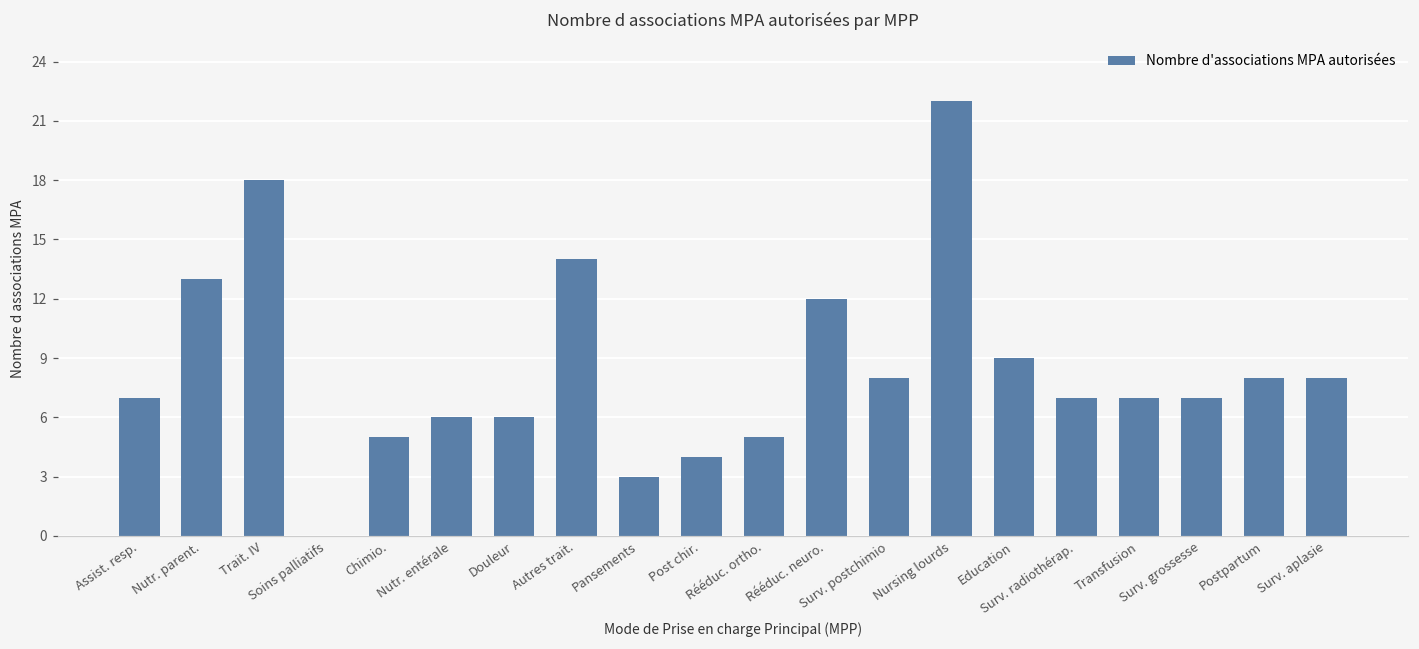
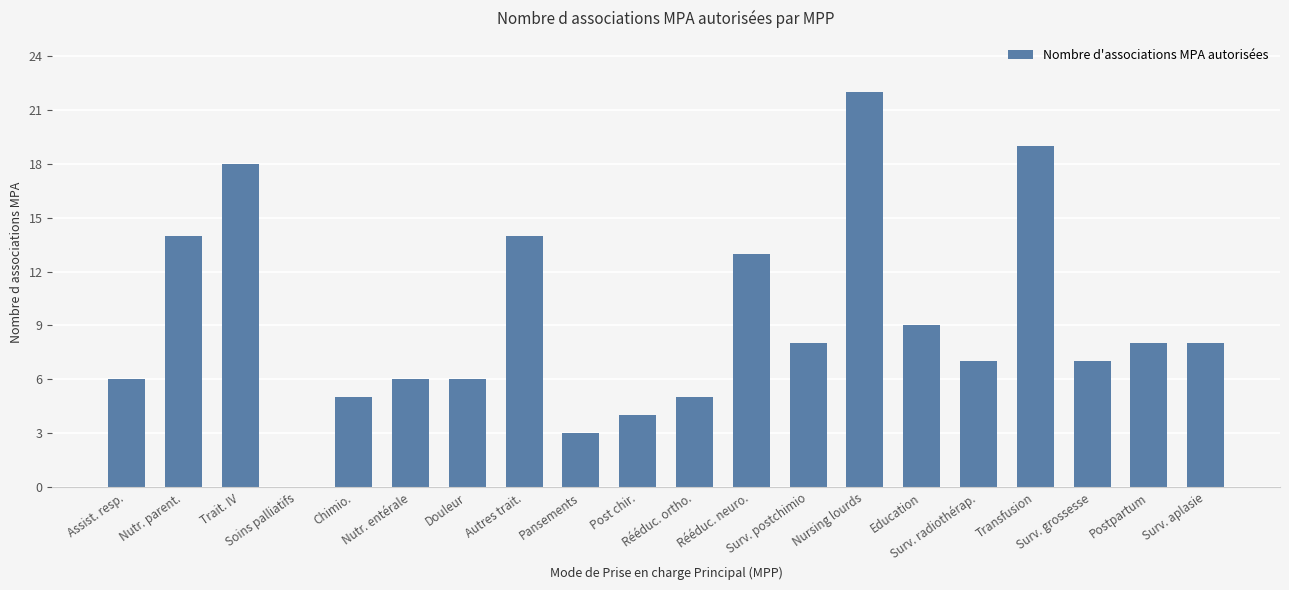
Assist. resp.: 7 -> 6
Nutr. parent.: 13 -> 14
Rééduc. neuro.: 12 -> 13
Transfusion: 7 -> 19
